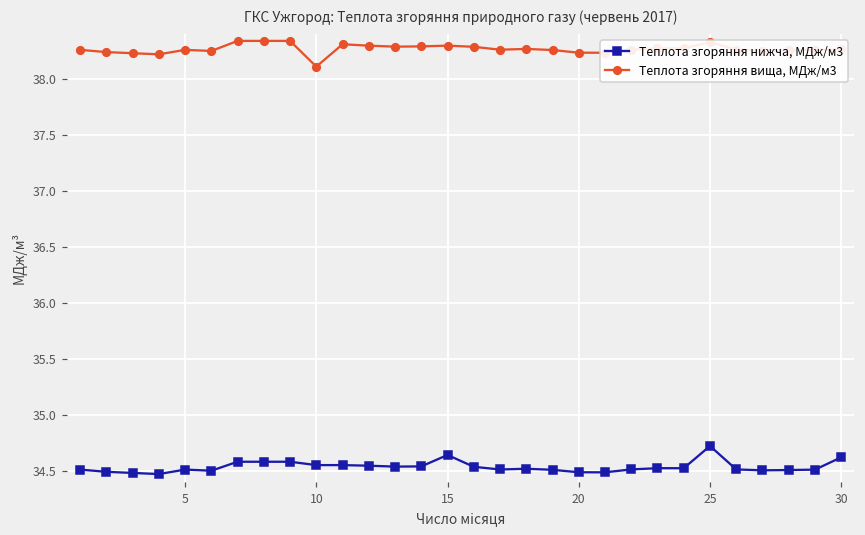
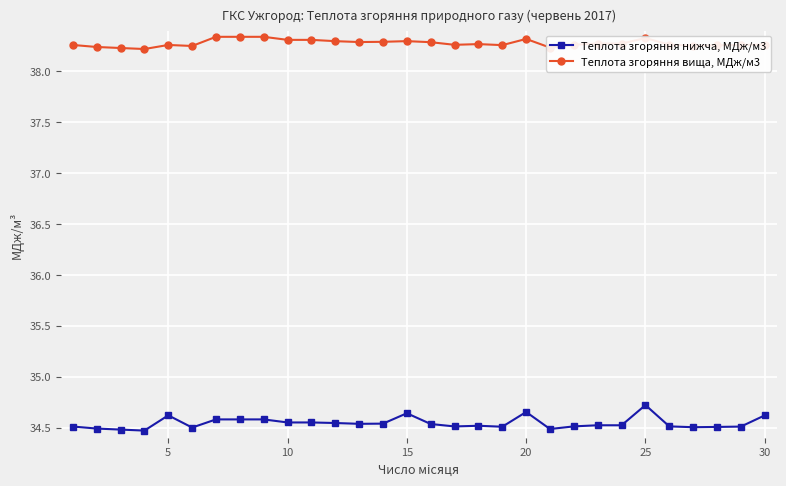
Теплота згоряння нижча, МДж/м3, 5: 34.51 -> 34.62
Теплота згоряння вища, МДж/м3, 10: 38.11 -> 38.31
Теплота згоряння нижча, МДж/м3, 20: 34.49 -> 34.65
Теплота згоряння вища, МДж/м3, 20: 38.23 -> 38.32
